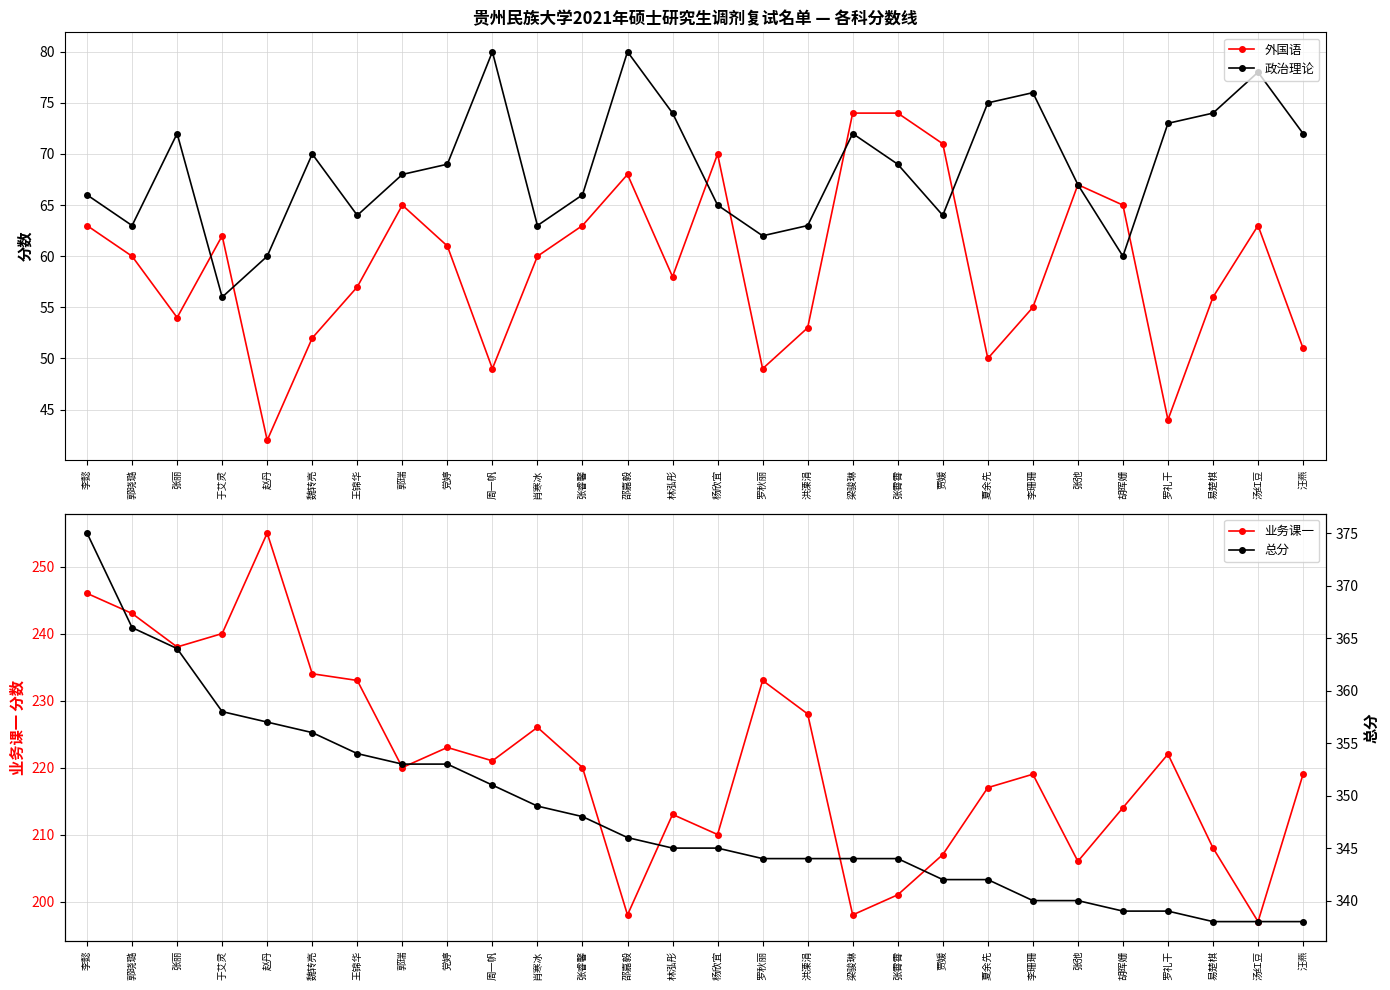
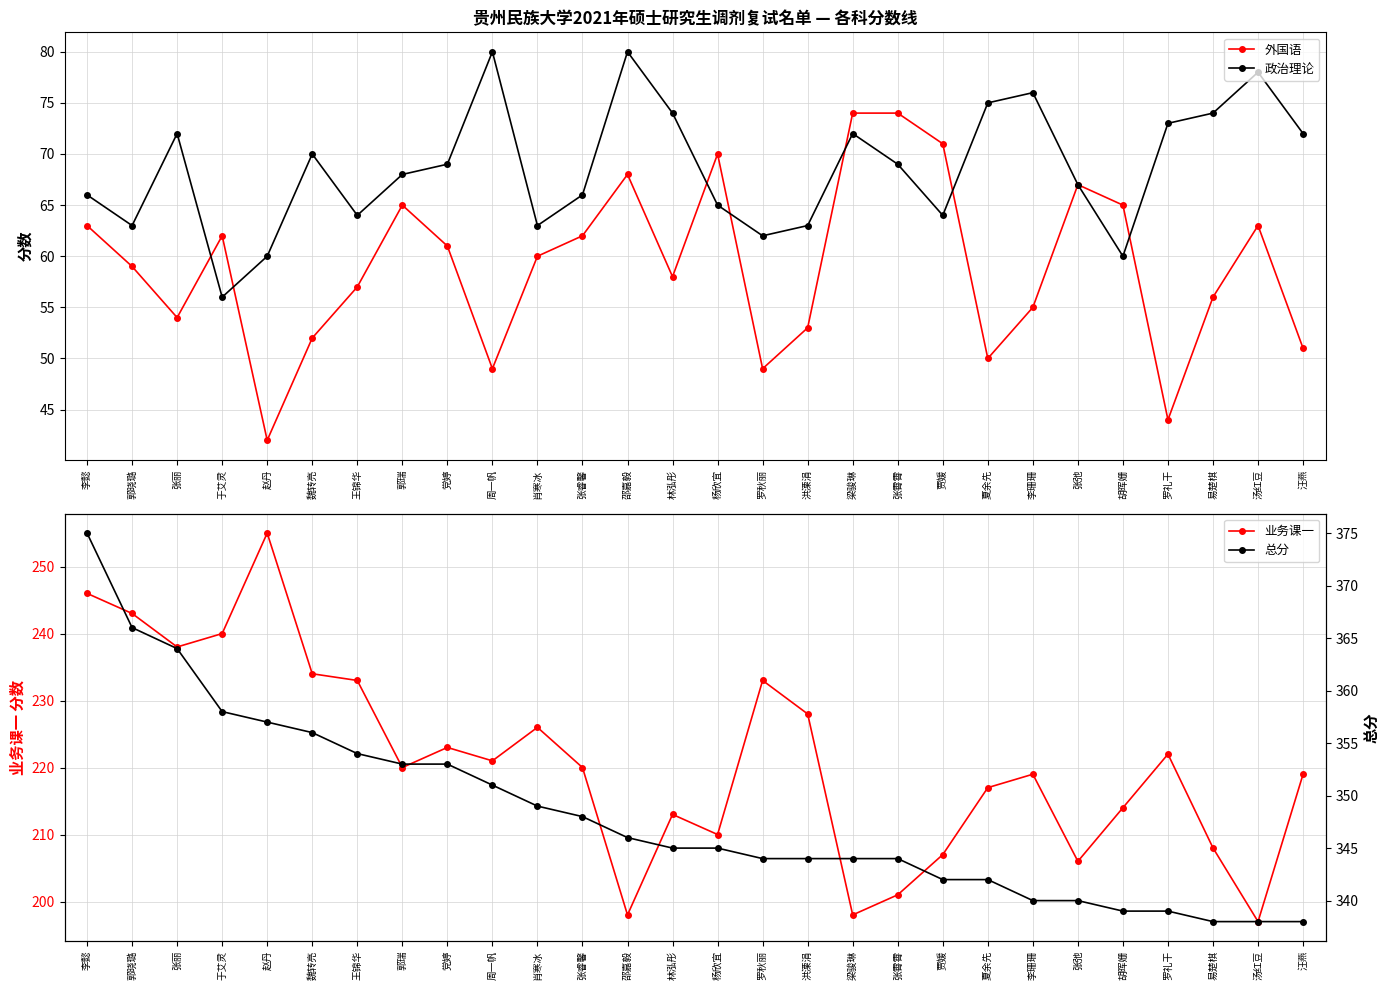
贵州民族大学2021年硕士研究生调剂复试名单 — 各科分数线, 外国语, 郭晓璐: 60 -> 59
贵州民族大学2021年硕士研究生调剂复试名单 — 各科分数线, 外国语, 张睿馨: 63 -> 62
